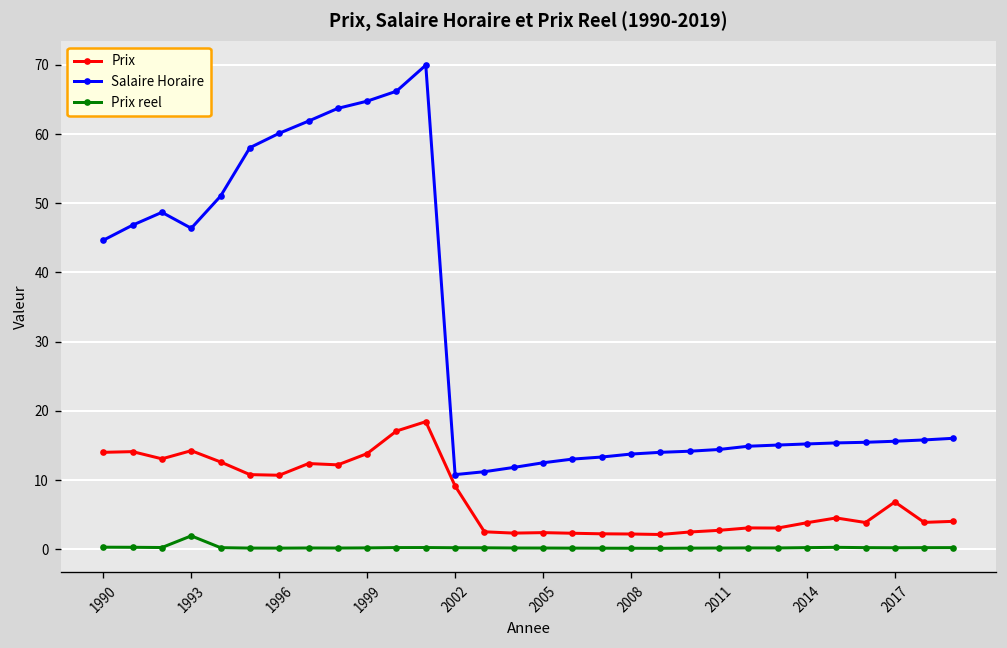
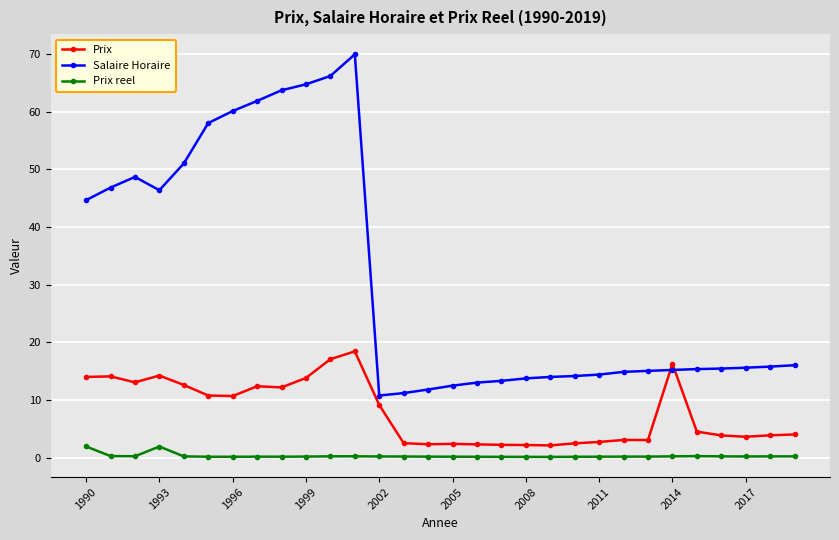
Prix reel, 1990: 0 -> 2
Prix, 2014: 4 -> 16
Prix, 2017: 7 -> 4
